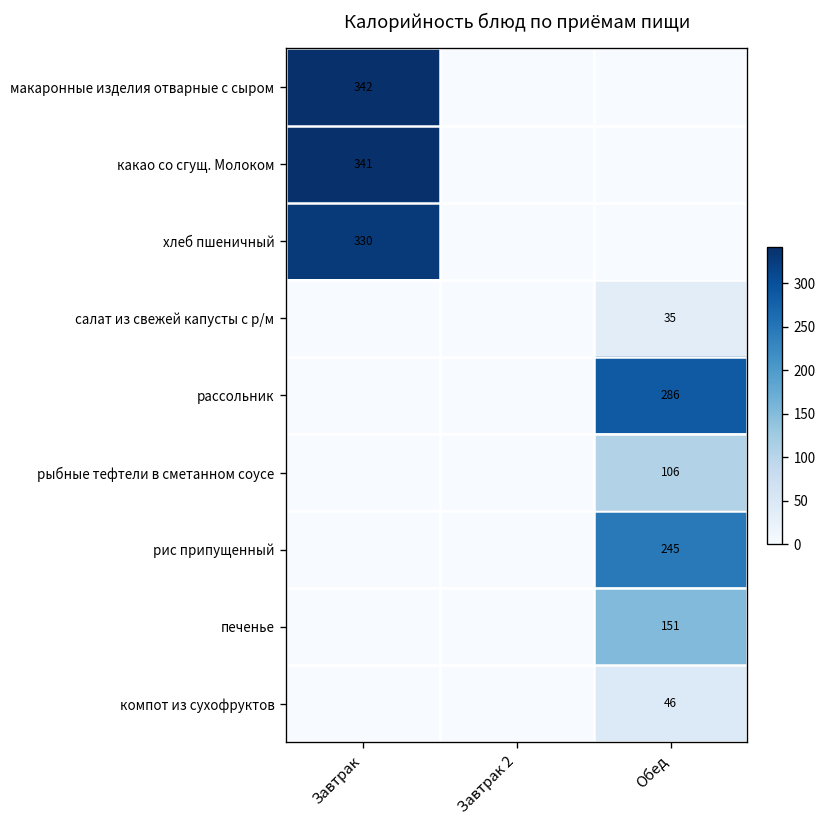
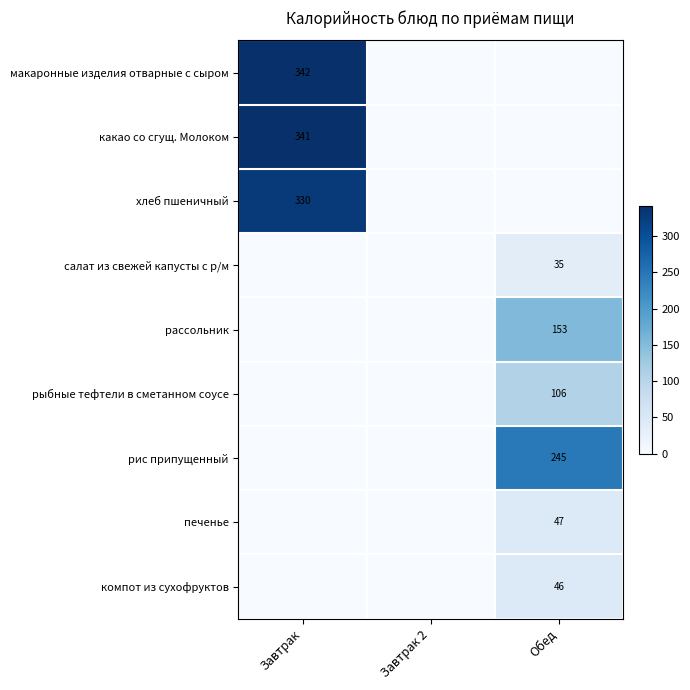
рассольник, Обед: 286 -> 153
печенье, Обед: 151 -> 47
